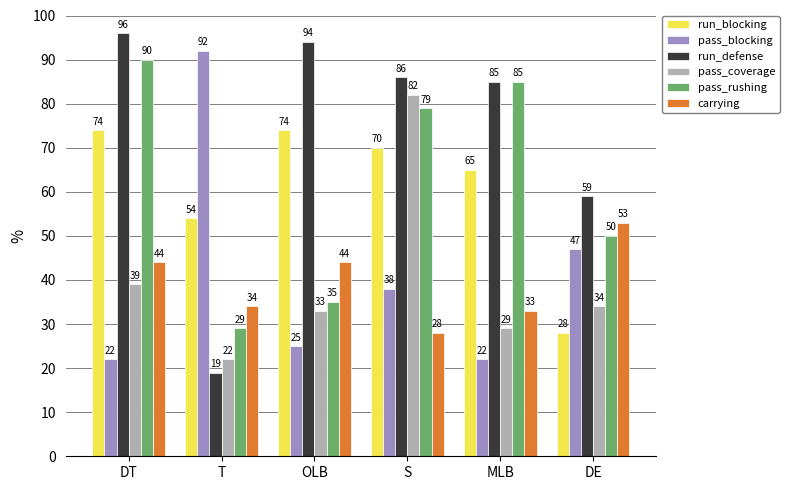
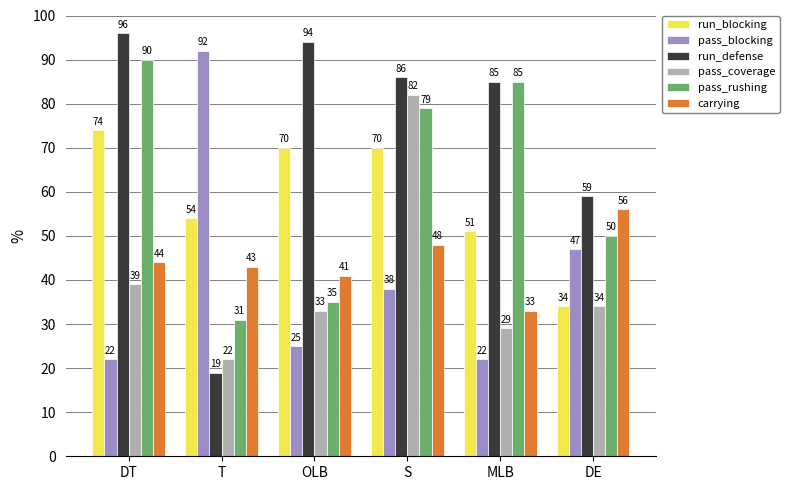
pass_rushing, T: 29 -> 31
carrying, T: 34 -> 43
run_blocking, OLB: 74 -> 70
carrying, OLB: 44 -> 41
carrying, S: 28 -> 48
run_blocking, MLB: 65 -> 51
run_blocking, DE: 28 -> 34
carrying, DE: 53 -> 56
